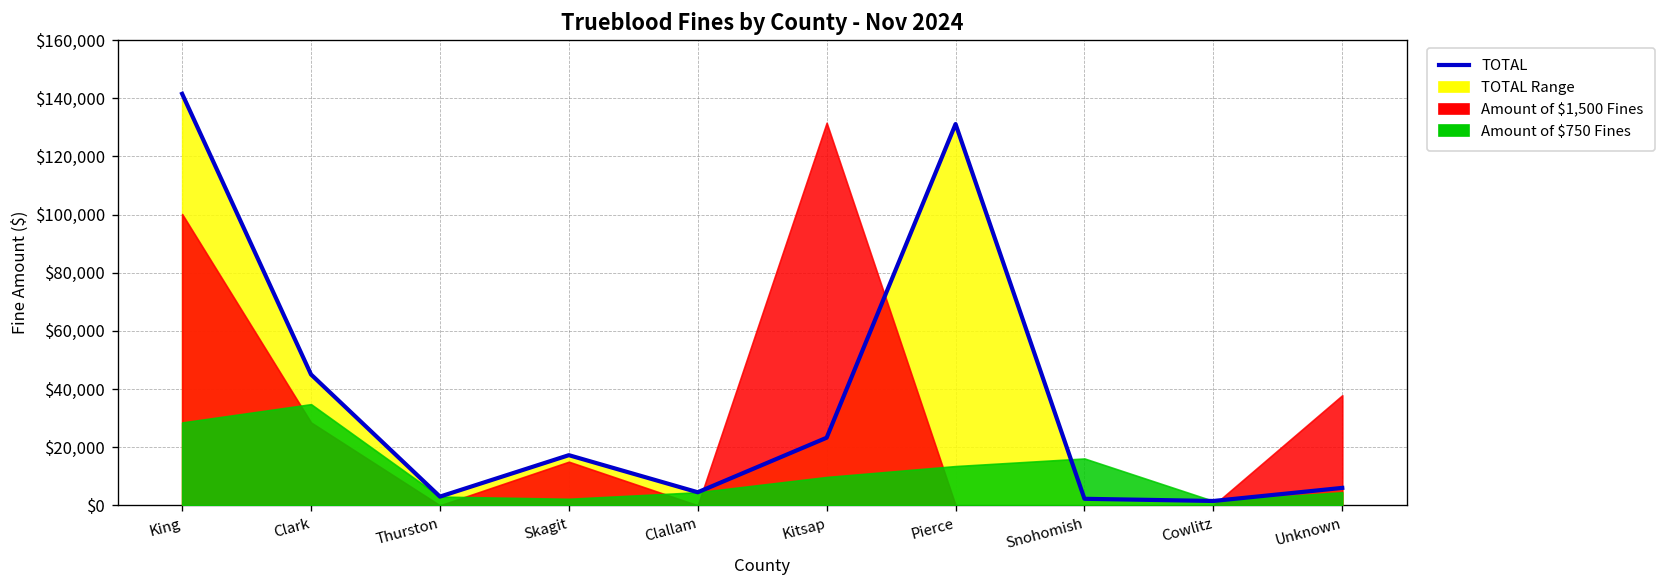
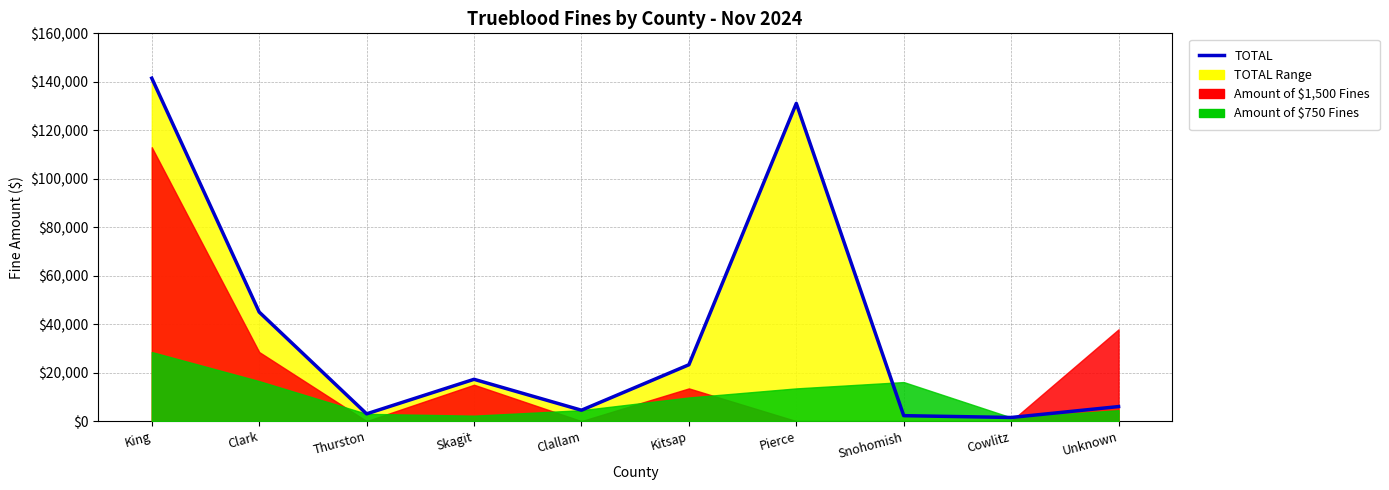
Amount of $1,500 Fines, King: $100,000 -> $113,000
Amount of $750 Fines, Clark: $35,000 -> $17,000
Amount of $1,500 Fines, Kitsap: $132,000 -> $14,000
